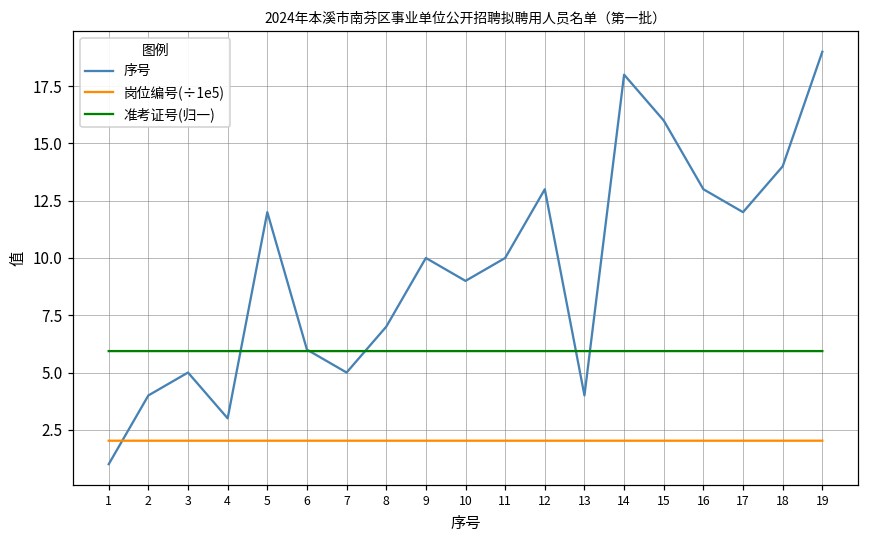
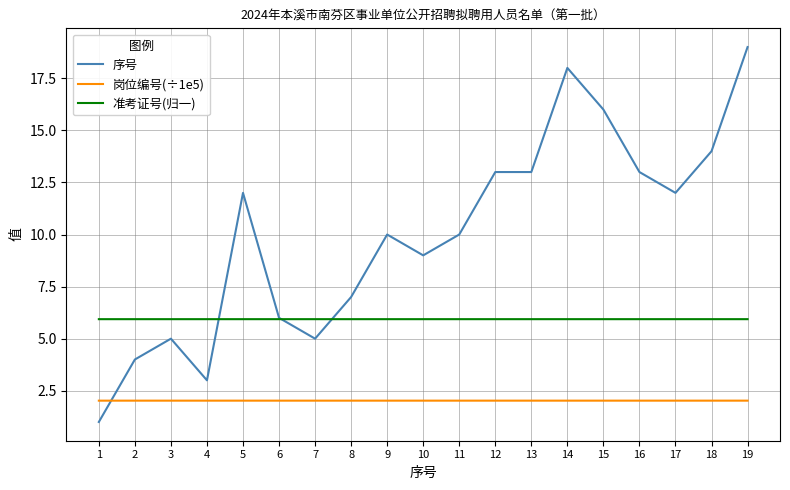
序号, 13: 4 -> 13
